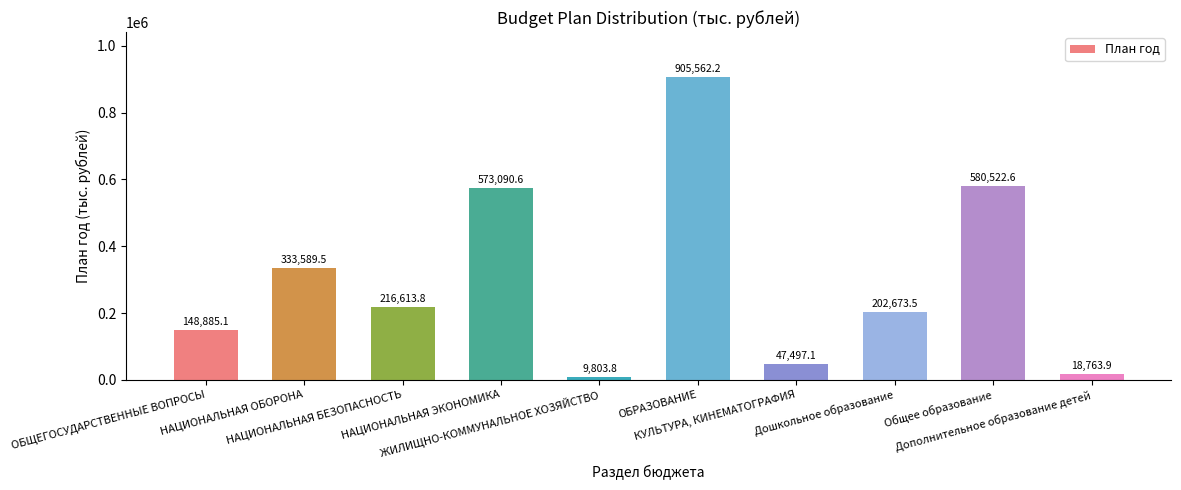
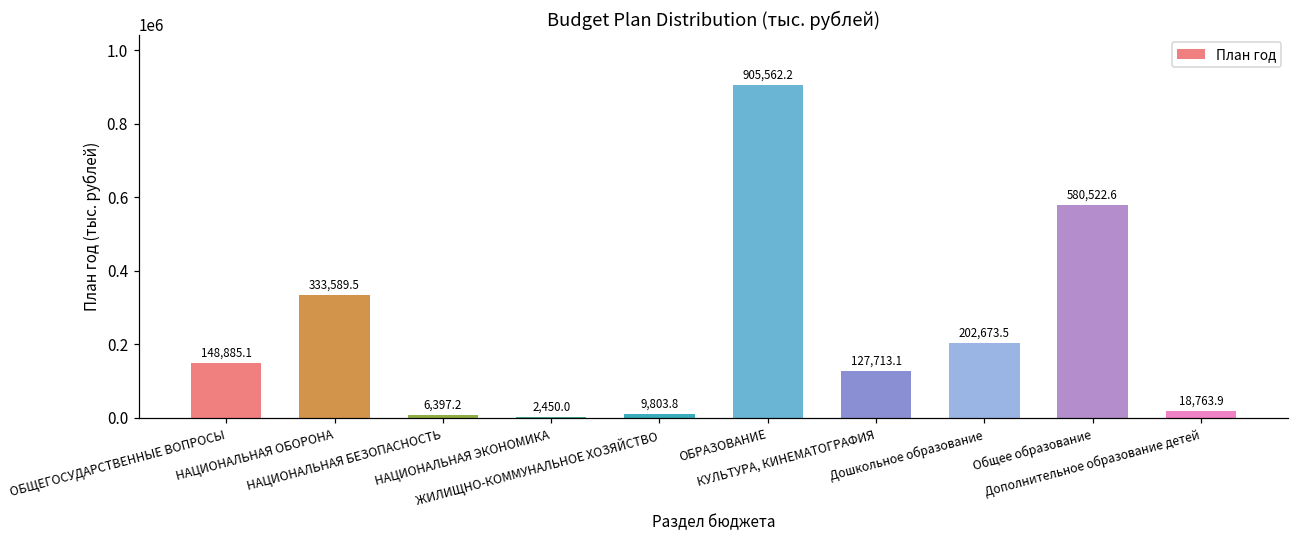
НАЦИОНАЛЬНАЯ БЕЗОПАСНОСТЬ: 216,613.8 -> 6,397.2
НАЦИОНАЛЬНАЯ ЭКОНОМИКА: 573,090.6 -> 2,450.0
КУЛЬТУРА, КИНЕМАТОГРАФИЯ: 47,497.1 -> 127,713.1
